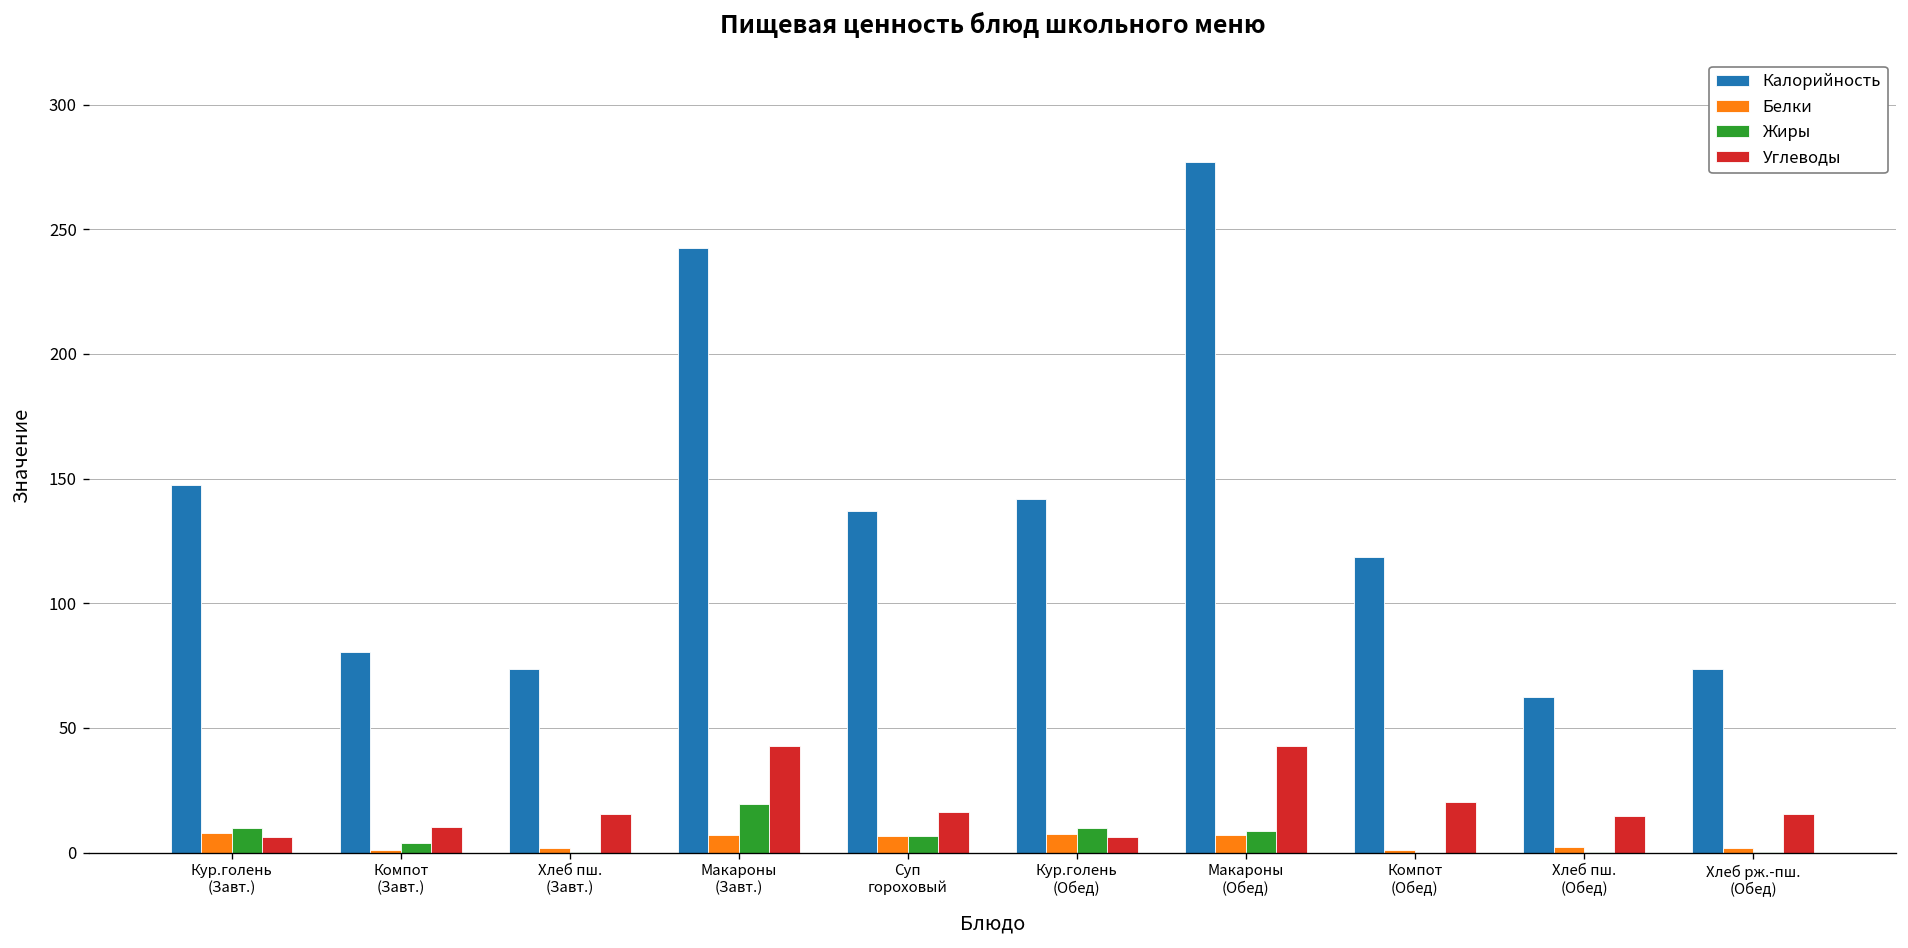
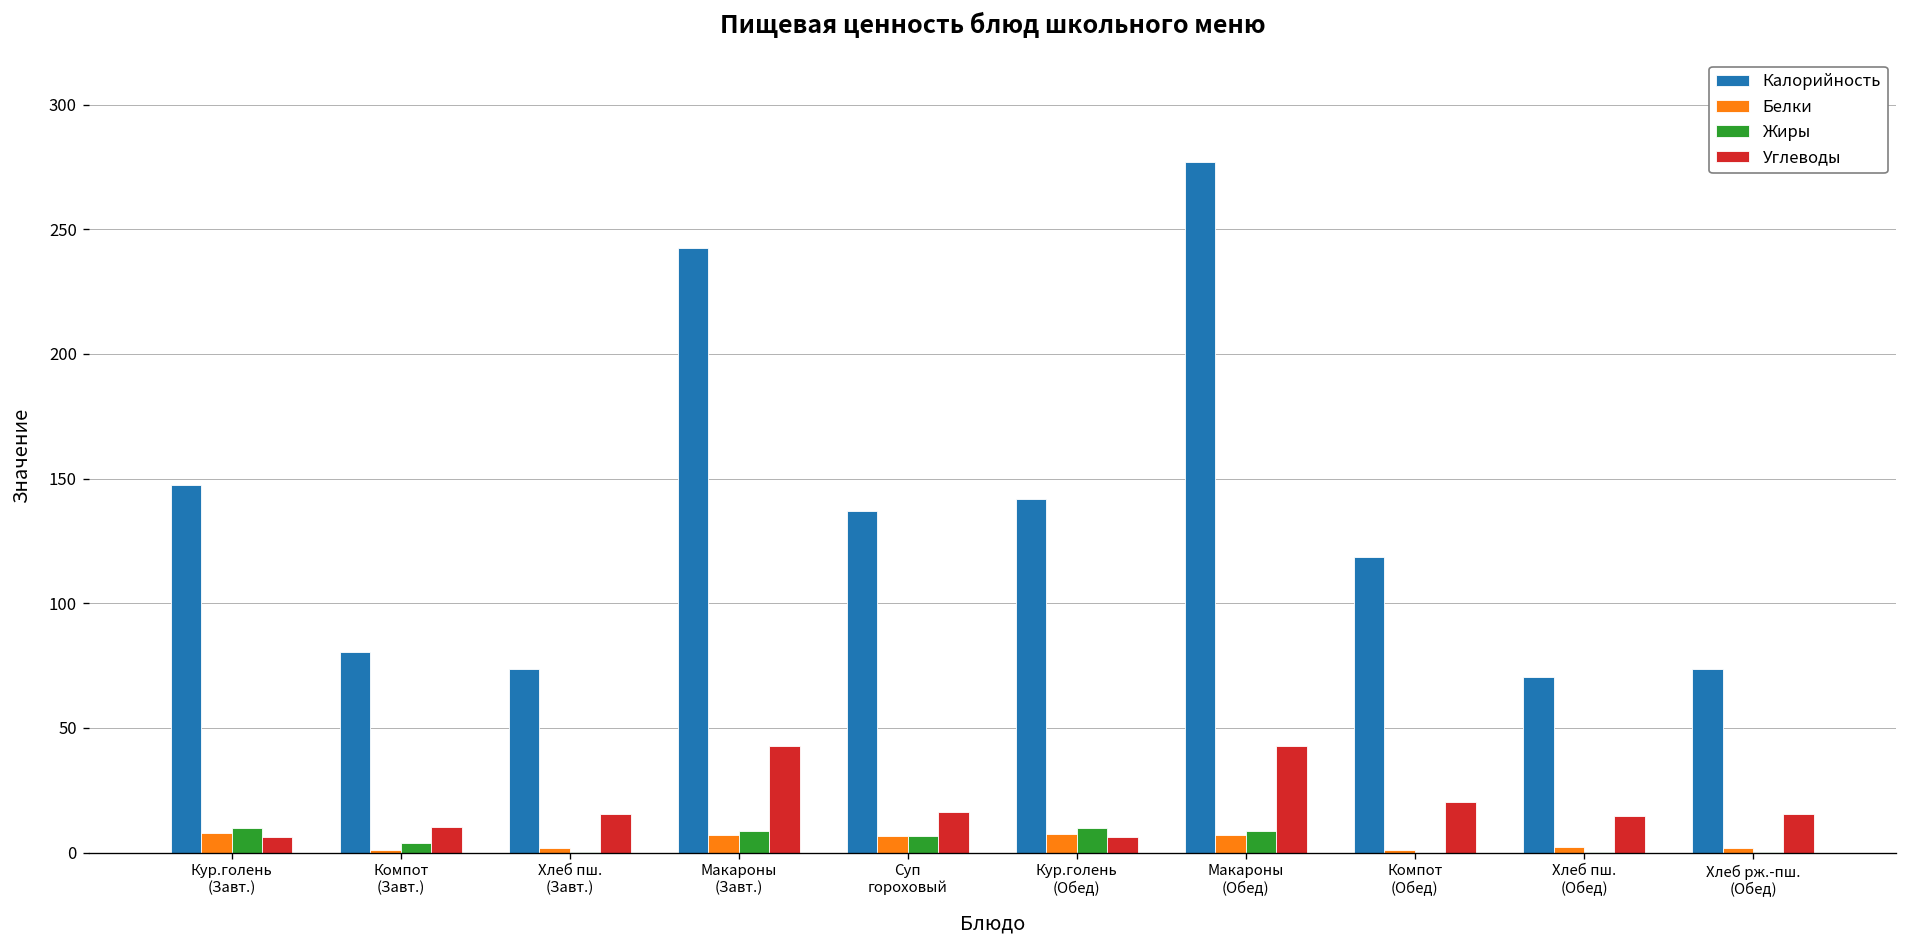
Жиры, Макароны (Завт.): 19 -> 9
Калорийность, Хлеб пш. (Обед): 62 -> 70
